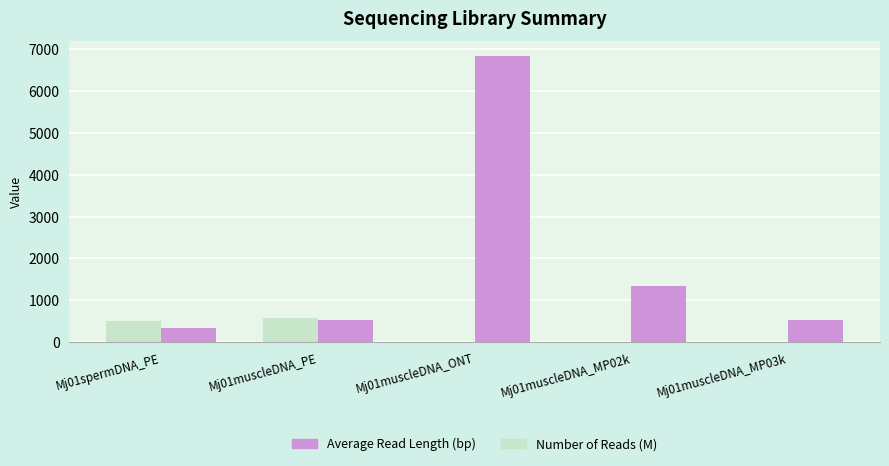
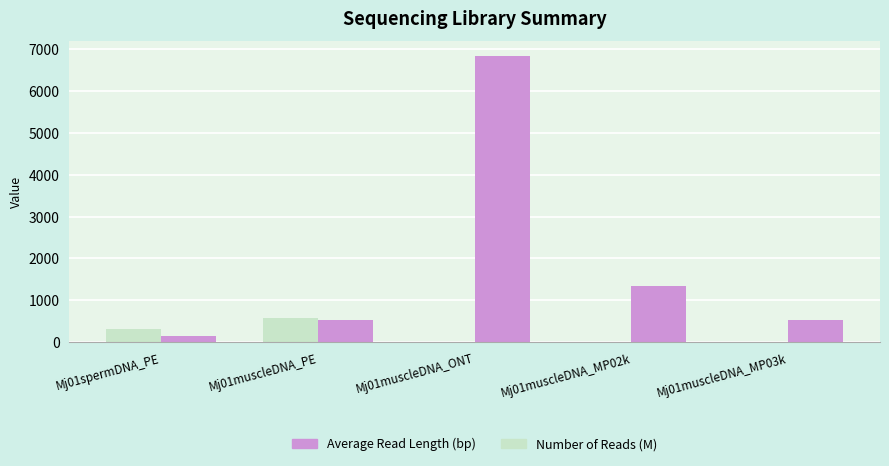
Number of Reads (M), Mj01spermDNA_PE: 500 -> 300
Average Read Length (bp), Mj01spermDNA_PE: 300 -> 200
